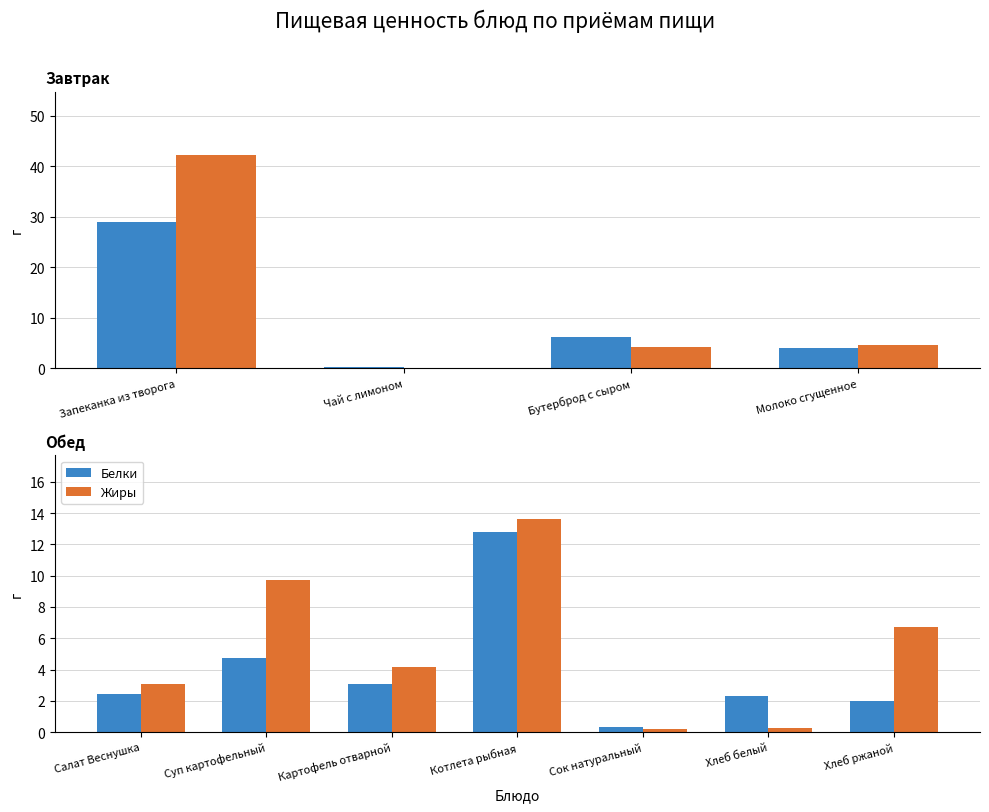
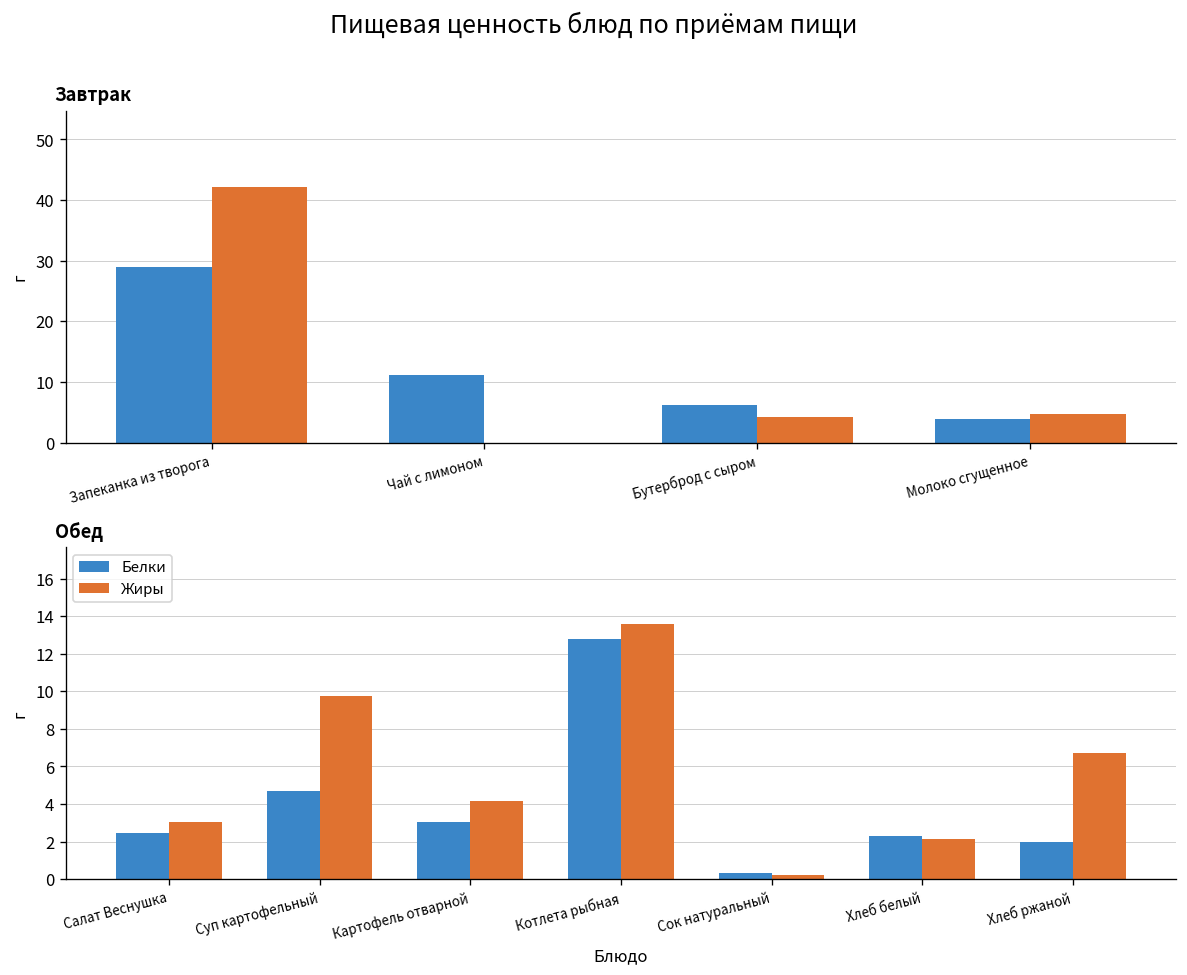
Завтрак, Белки, Чай с лимоном: 0 -> 11
Обед, Жиры, Хлеб белый: 0.2 -> 2.1
